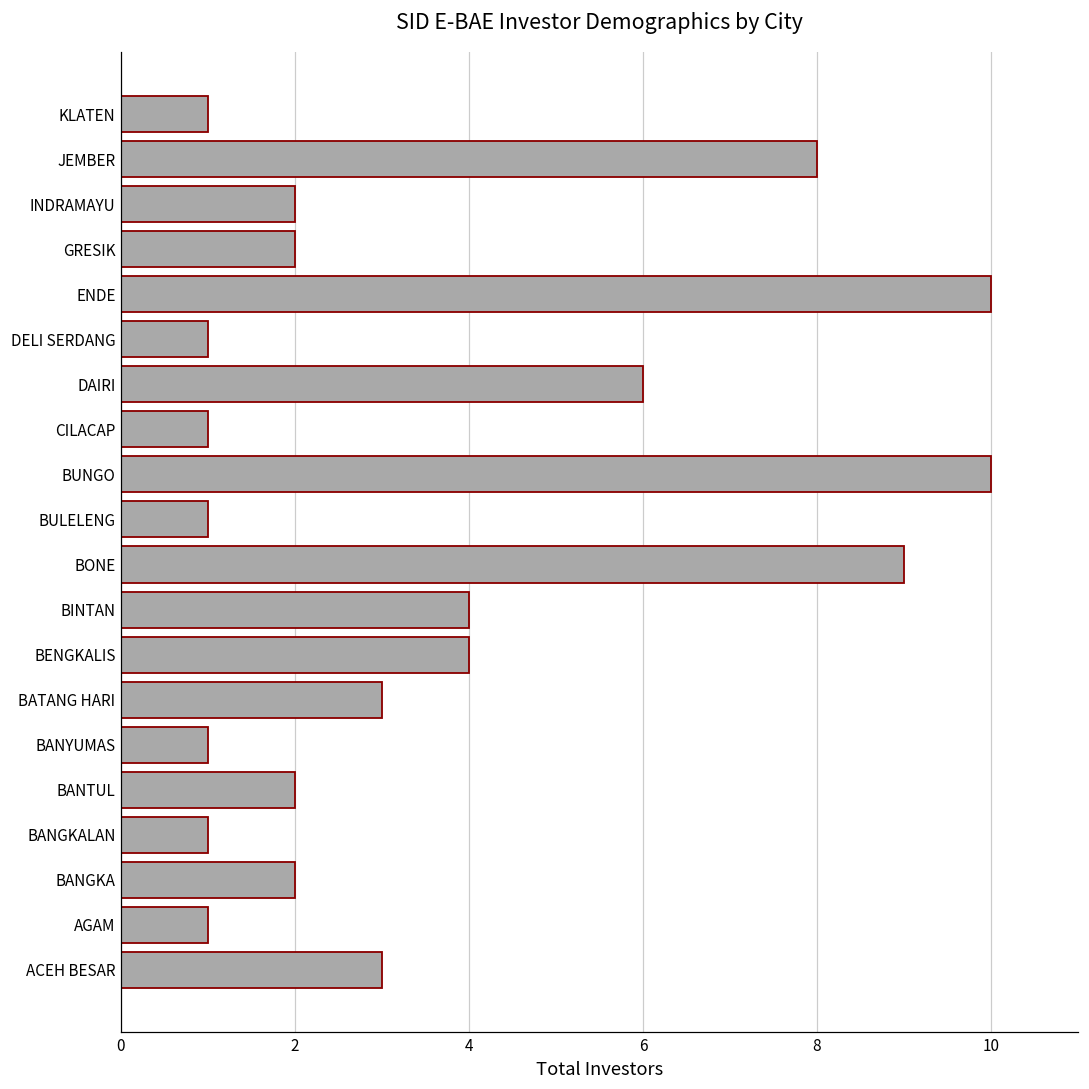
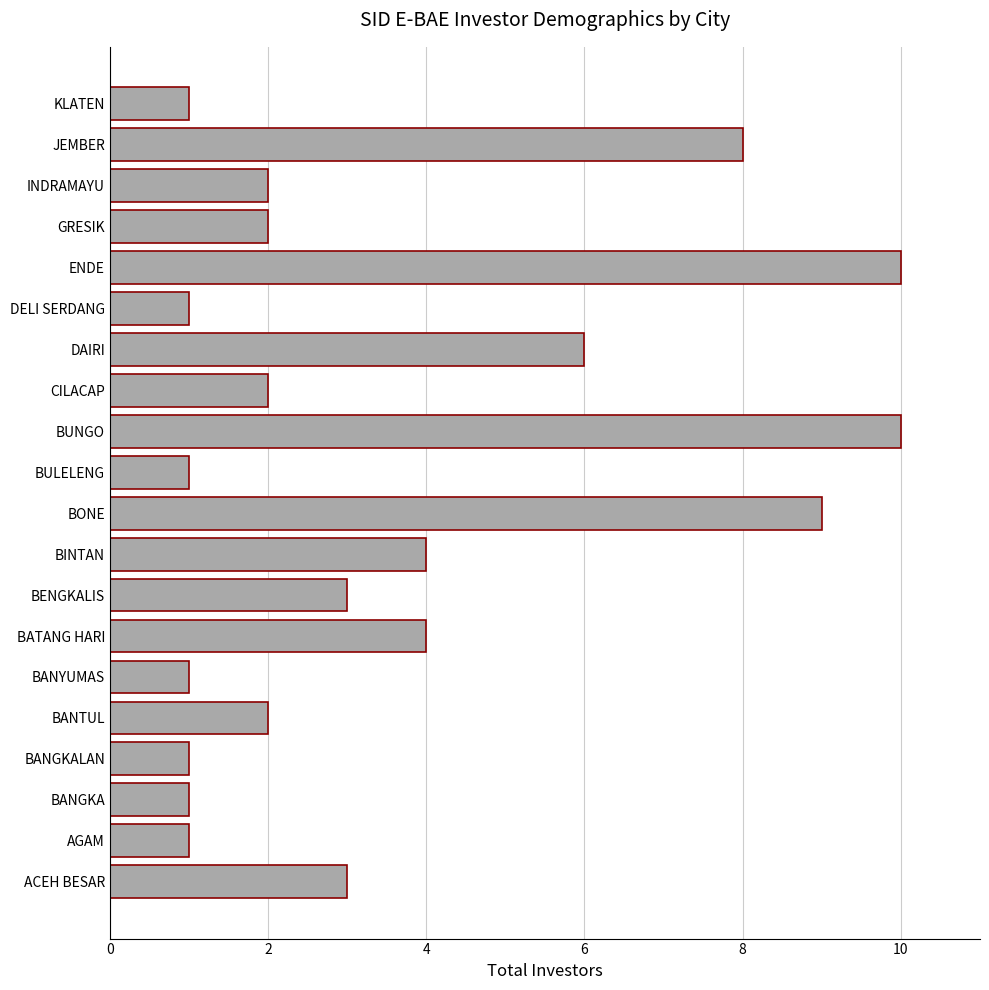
CILACAP: 1 -> 2
BENGKALIS: 4 -> 3
BATANG HARI: 3 -> 4
BANGKA: 2 -> 1
